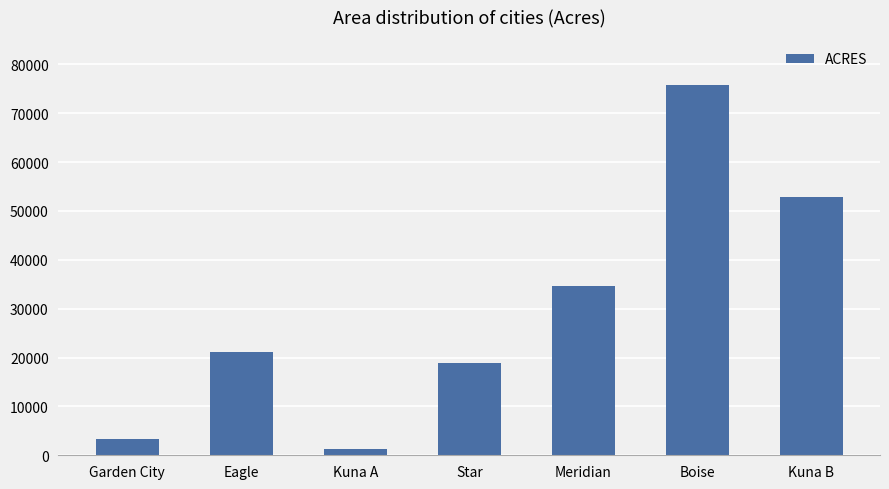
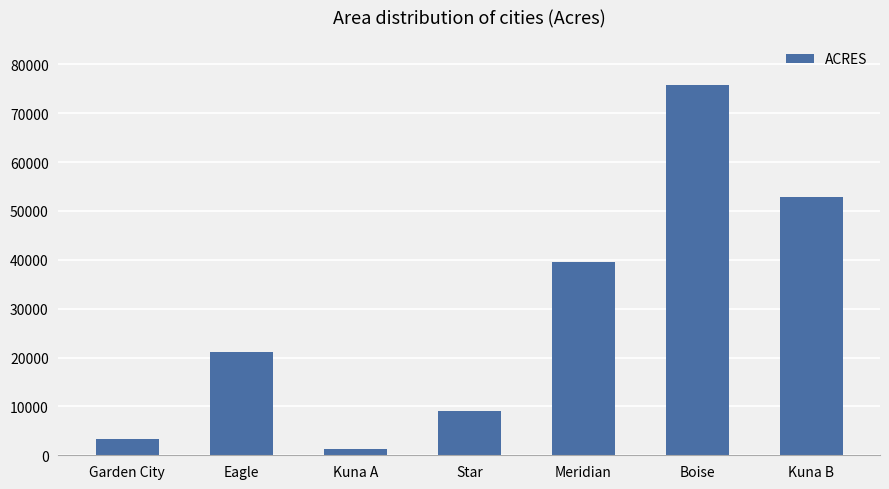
Star: 19000 -> 9000
Meridian: 35000 -> 40000
